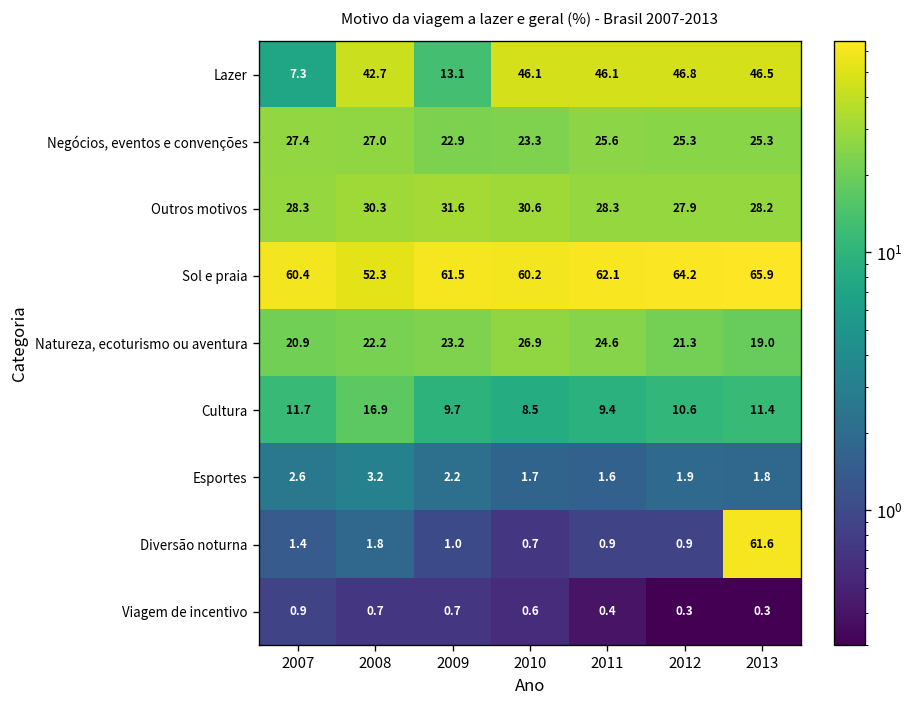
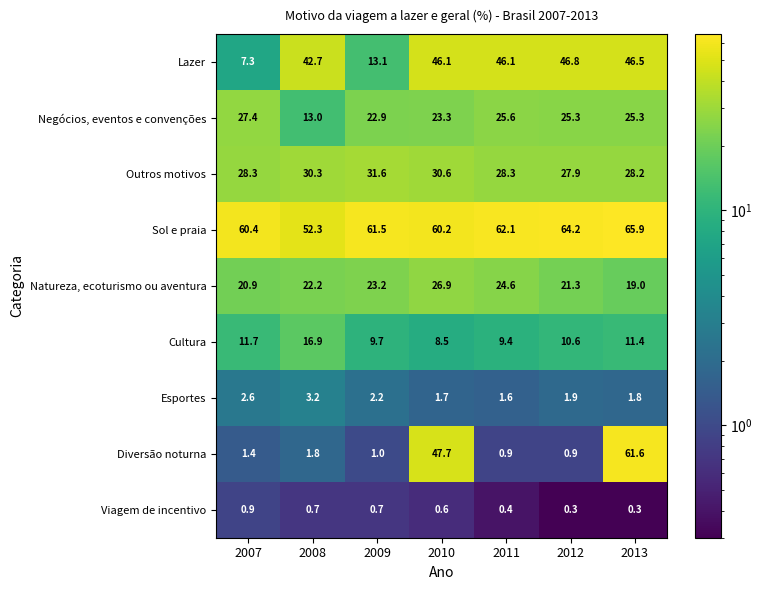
Negócios, eventos e convenções, 2008: 27.0 -> 13.0
Diversão noturna, 2010: 0.7 -> 47.7
